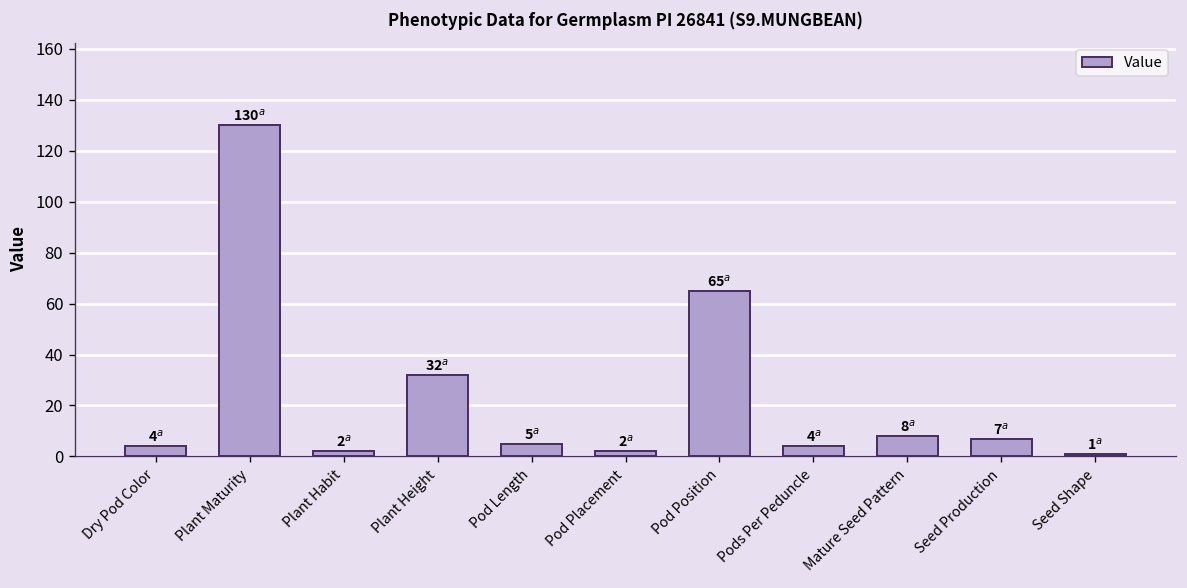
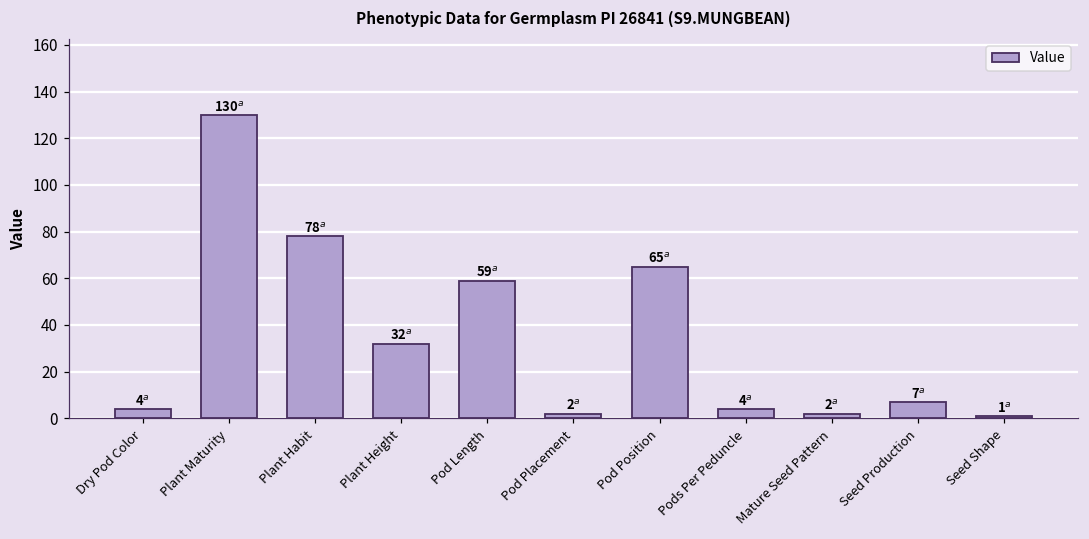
Plant Habit: 2 -> 78
Pod Length: 5 -> 59
Mature Seed Pattern: 8 -> 2
